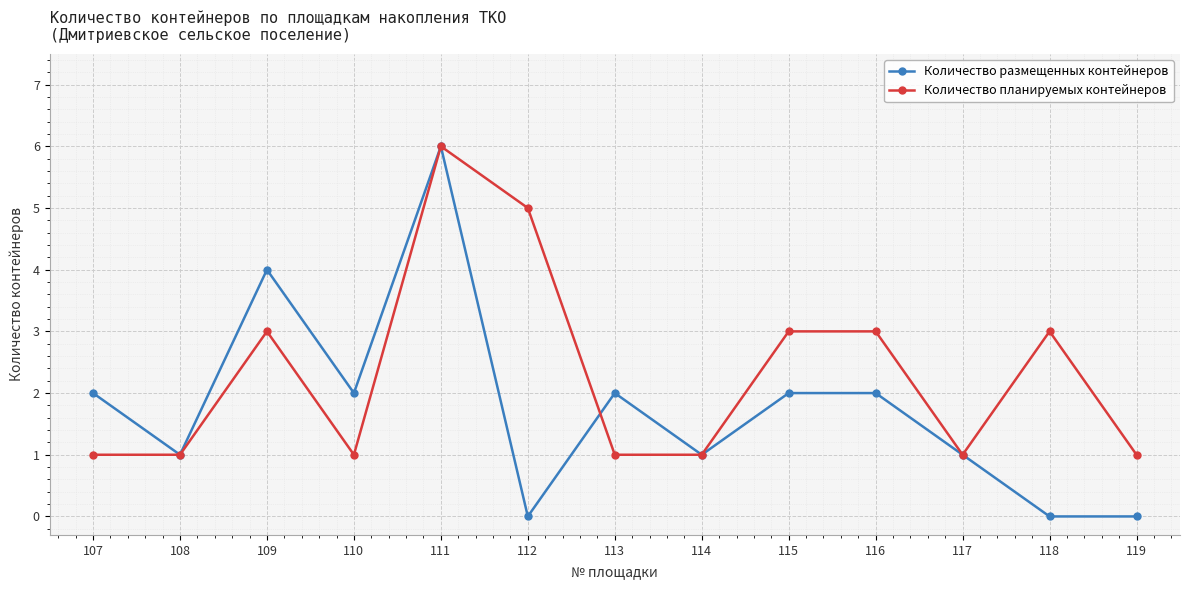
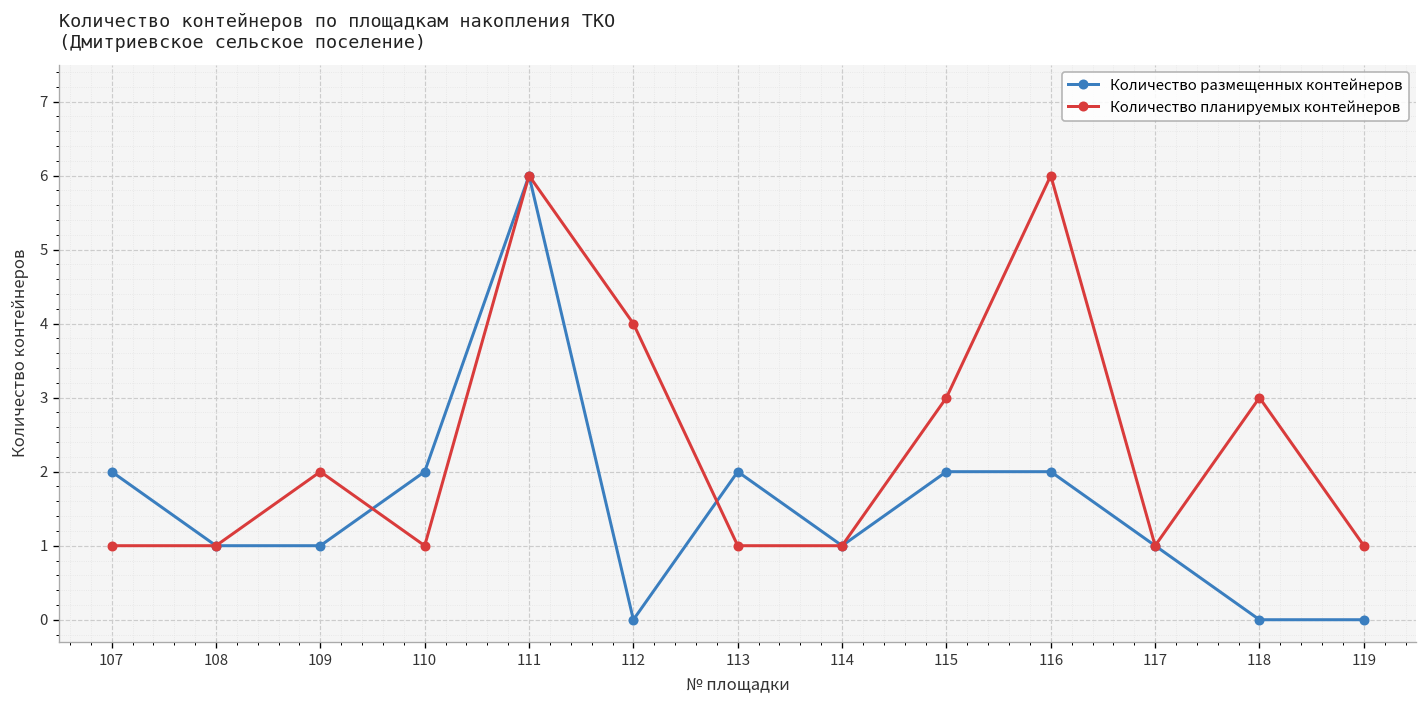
Количество размещенных контейнеров, 109: 4 -> 1
Количество планируемых контейнеров, 109: 3 -> 2
Количество планируемых контейнеров, 112: 5 -> 4
Количество планируемых контейнеров, 116: 3 -> 6
